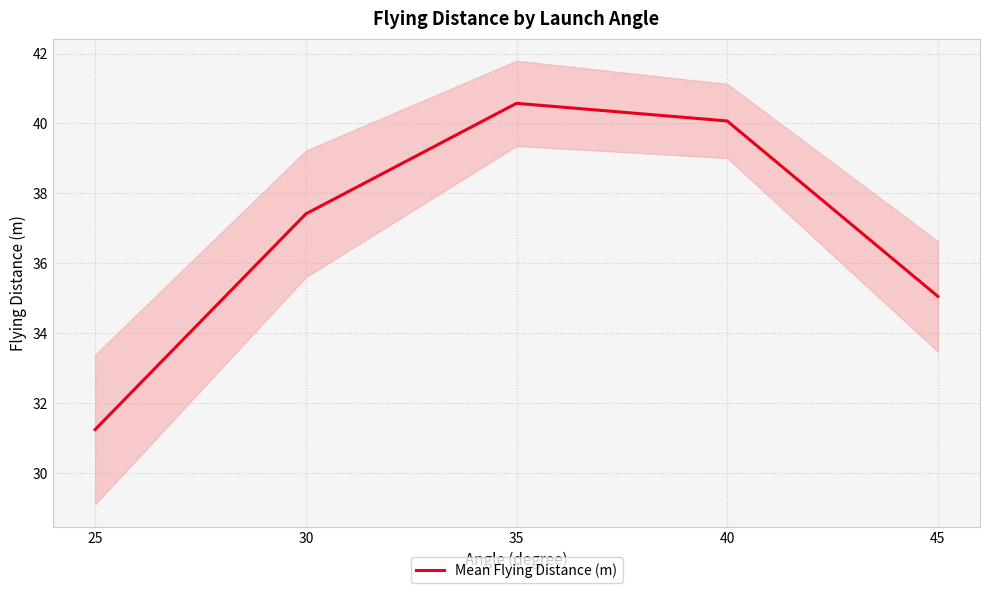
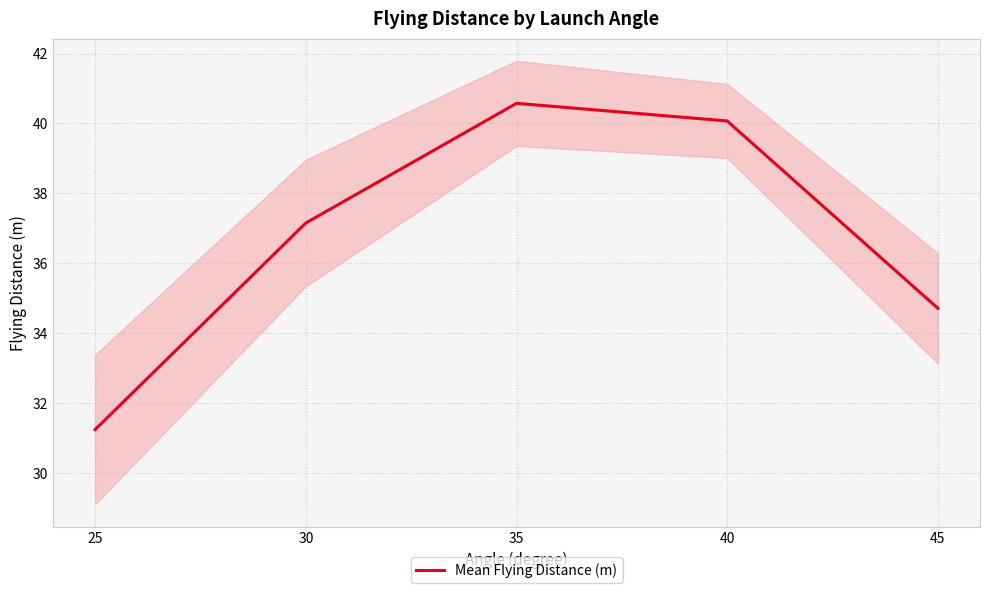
Mean Flying Distance (m), 30: 37.4 -> 37.2
Mean Flying Distance (m), 45: 35.1 -> 34.7
